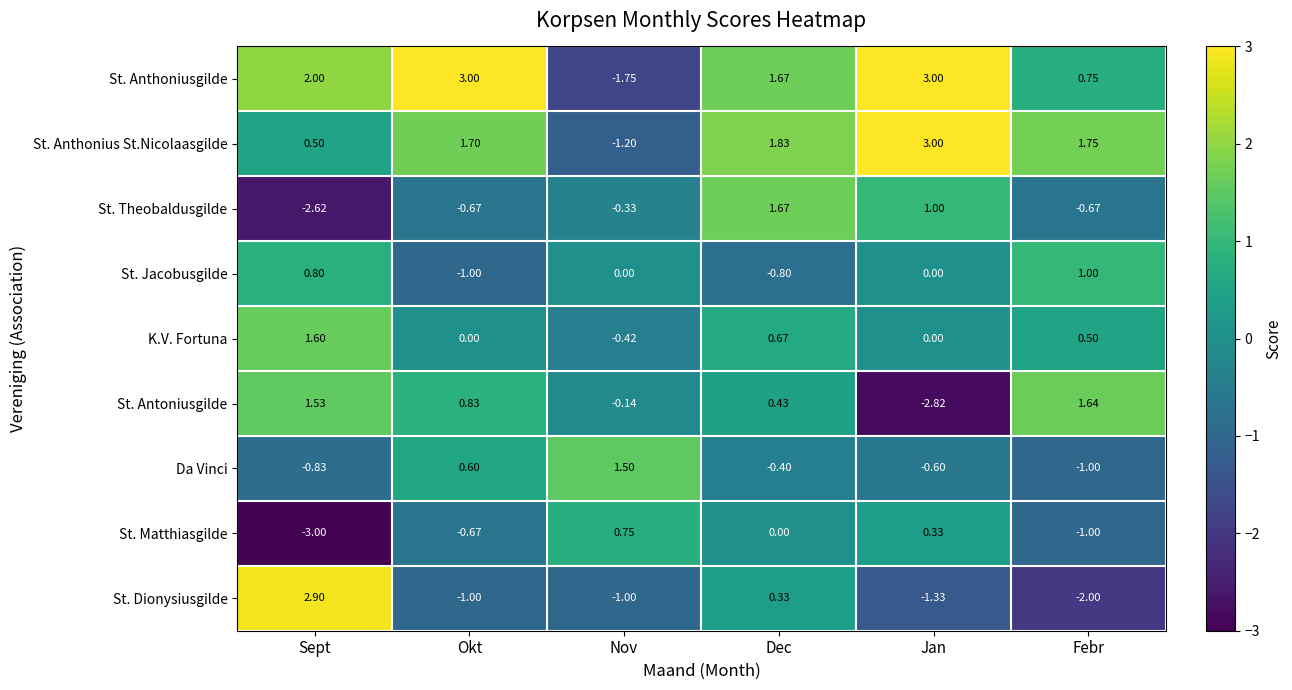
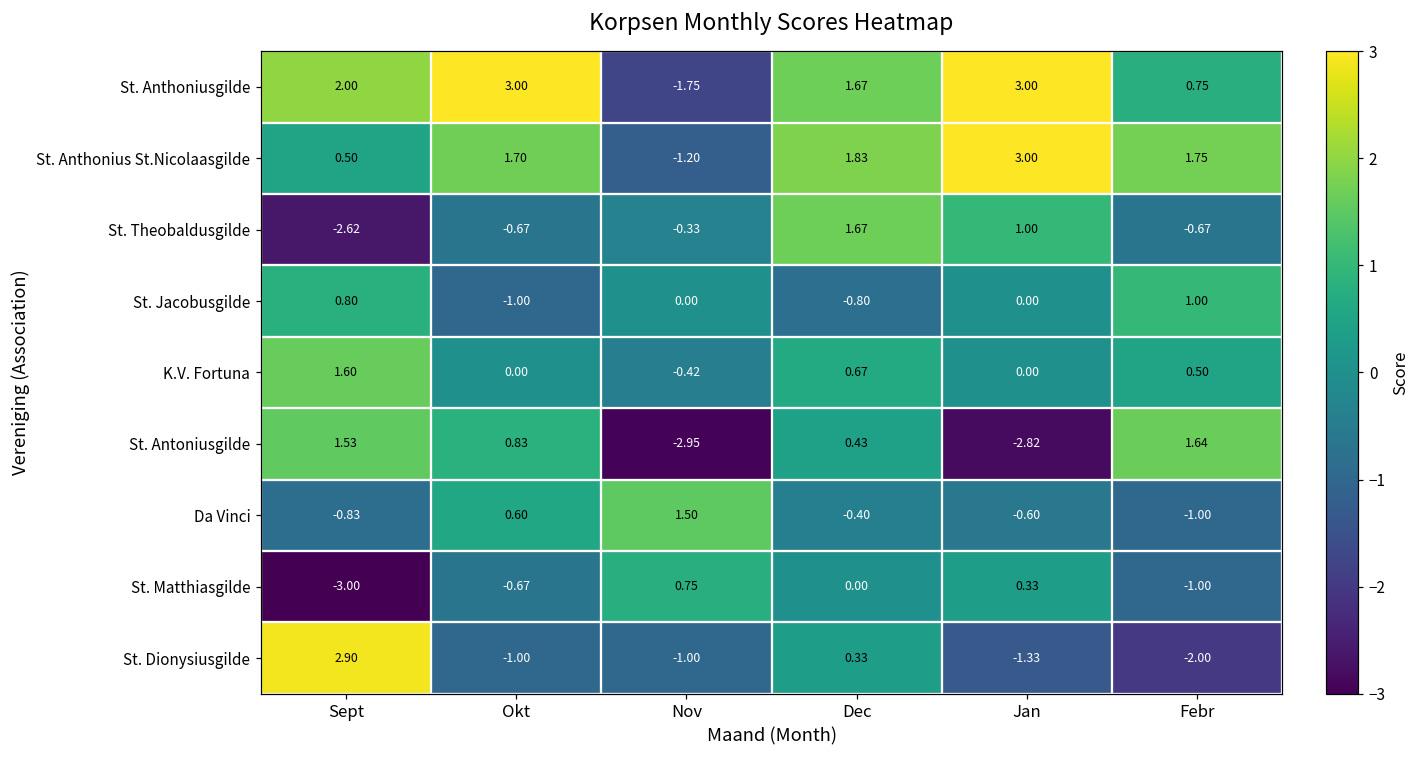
St. Antoniusgilde, Nov: -0.14 -> -2.95
